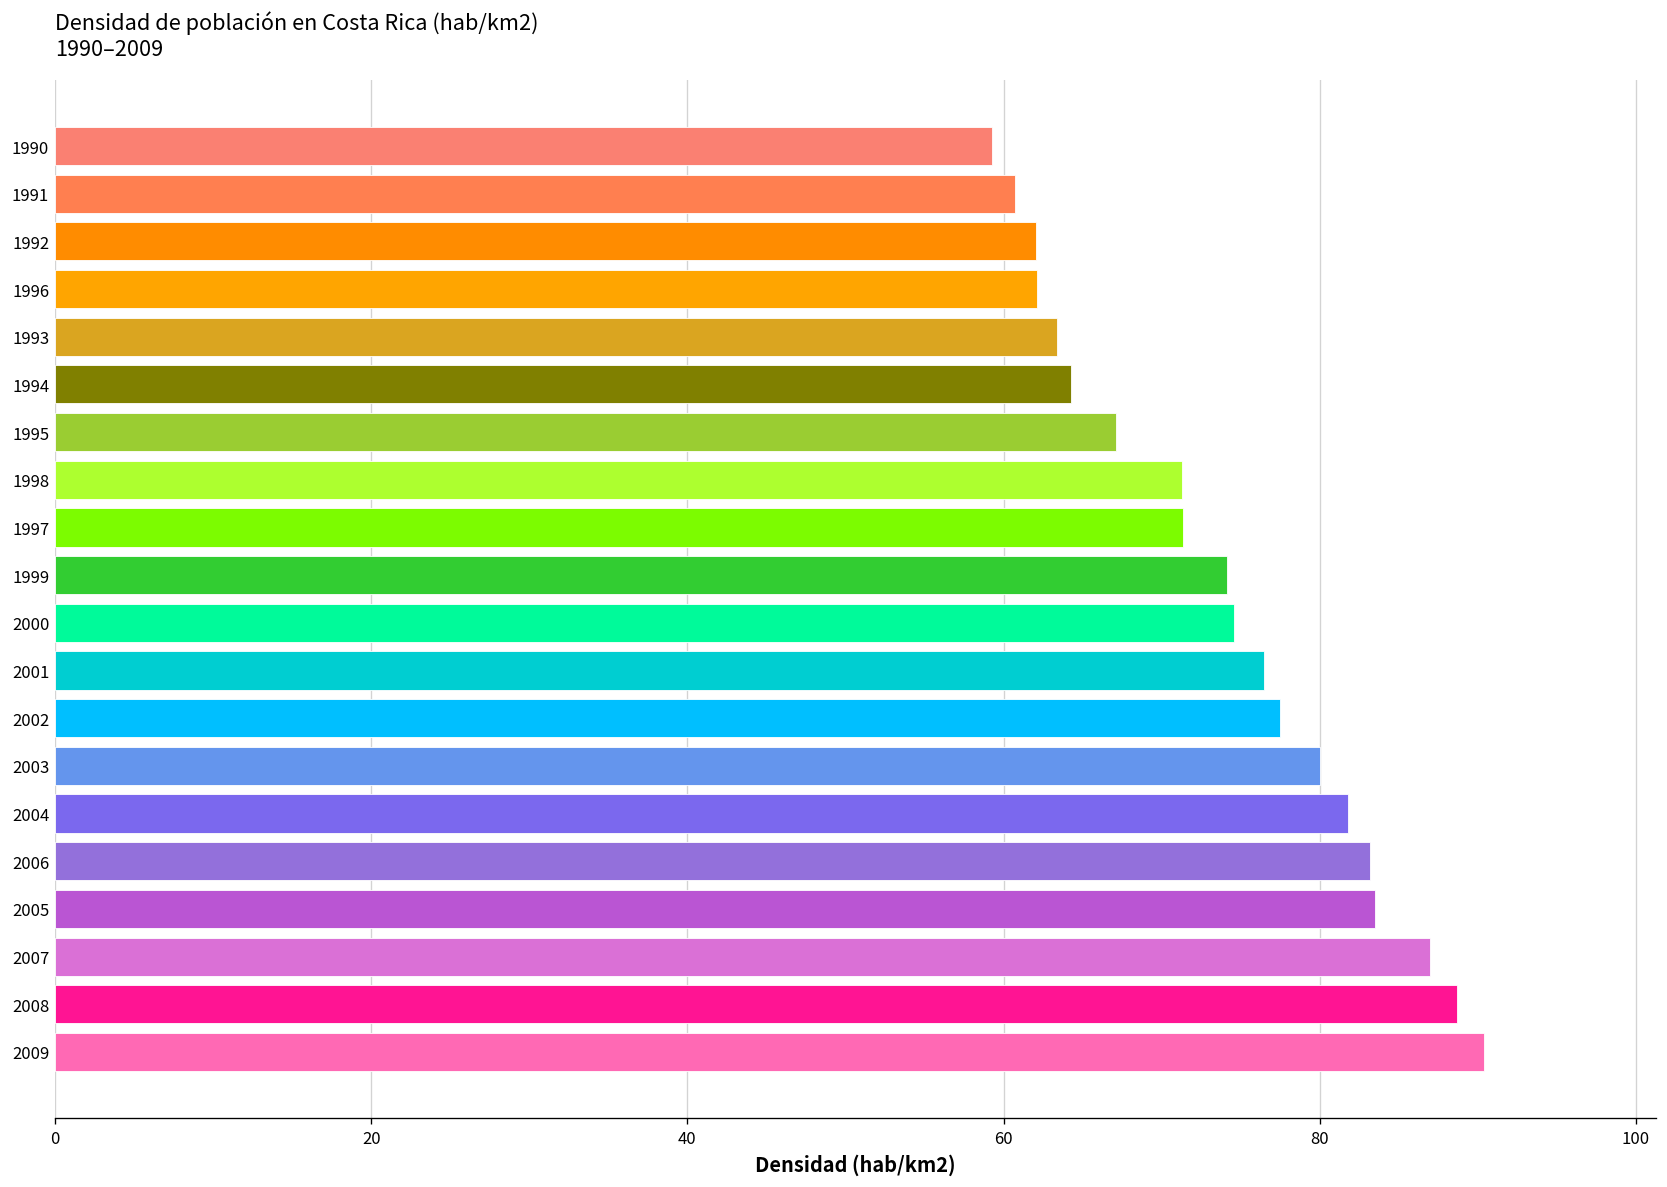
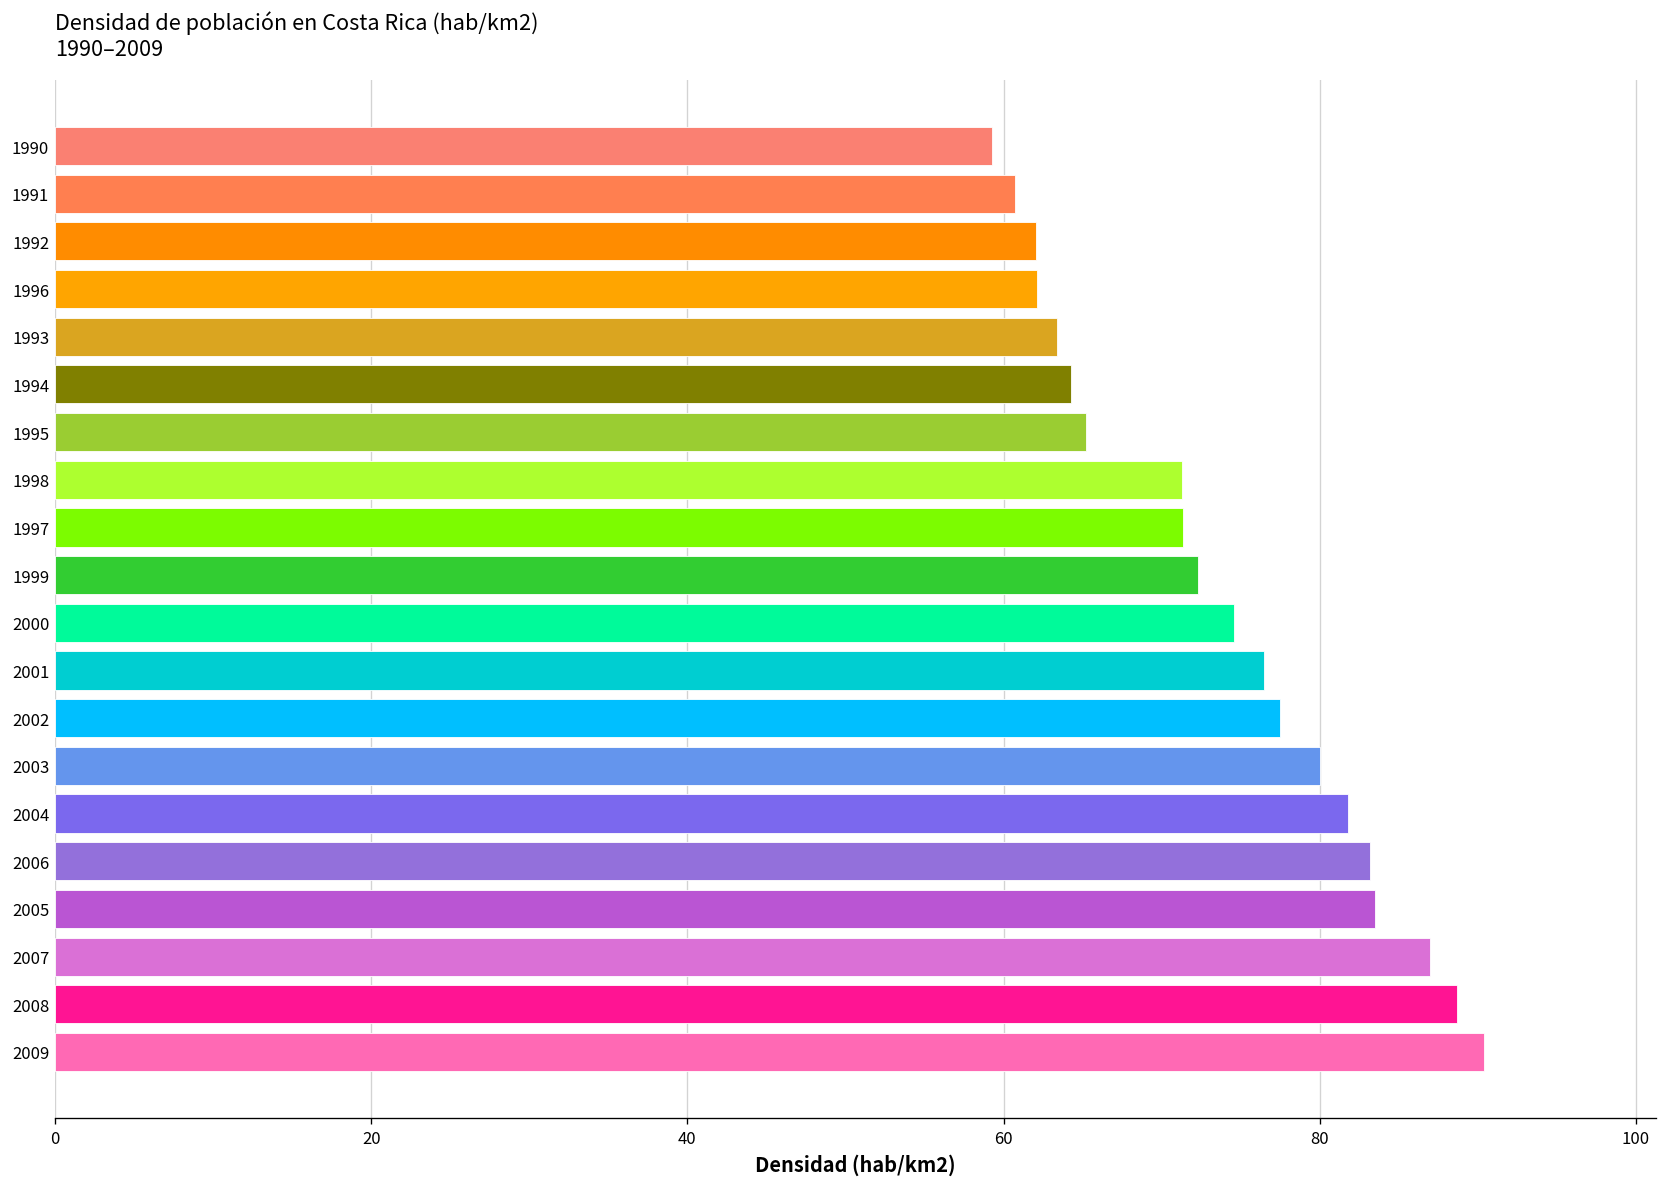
1995: 67.1 -> 65.2
1999: 74.1 -> 72.3
